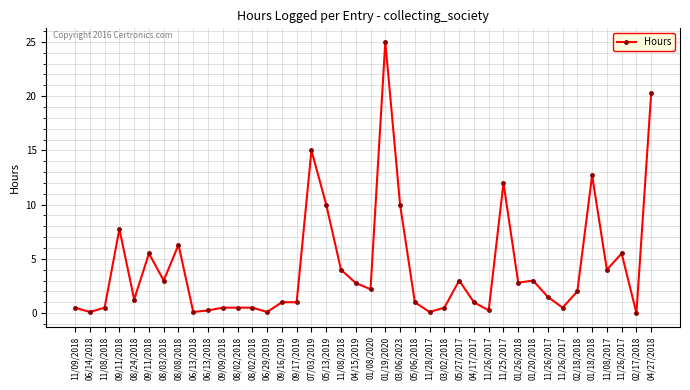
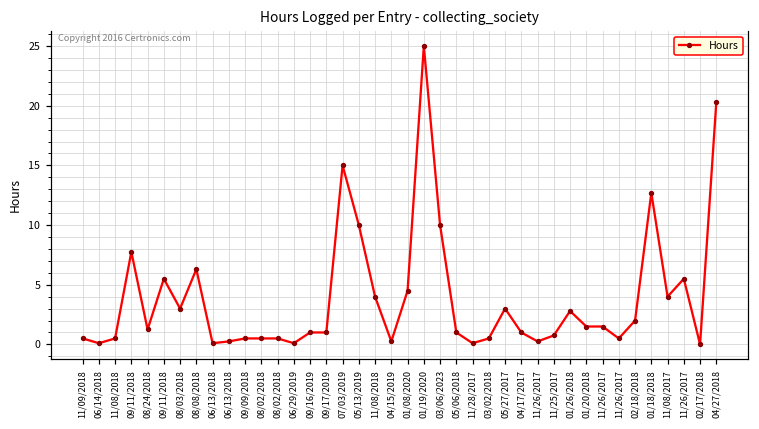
04/15/2019: 2.8 -> 0.3
01/08/2020: 2.2 -> 4.5
11/25/2017: 12.0 -> 0.8
01/20/2018: 3.0 -> 1.5
